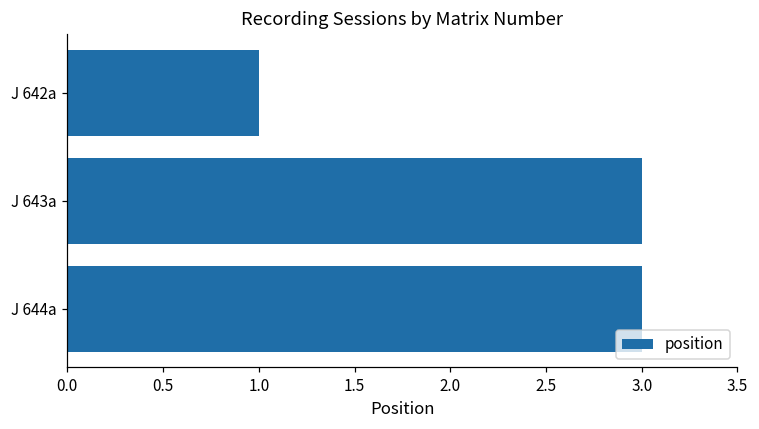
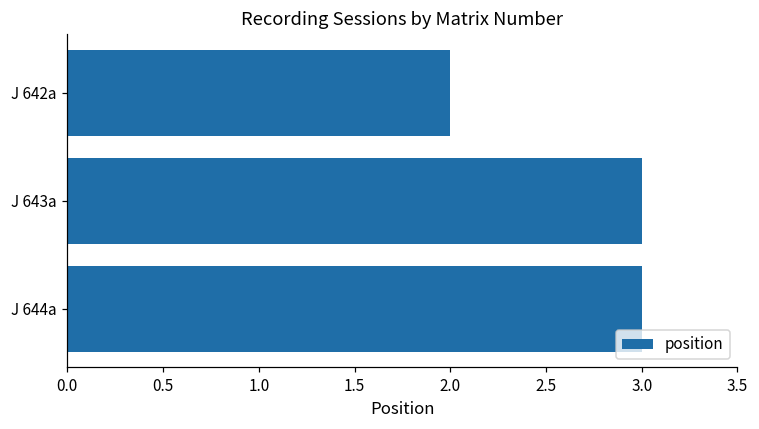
J 642a: 1 -> 2
